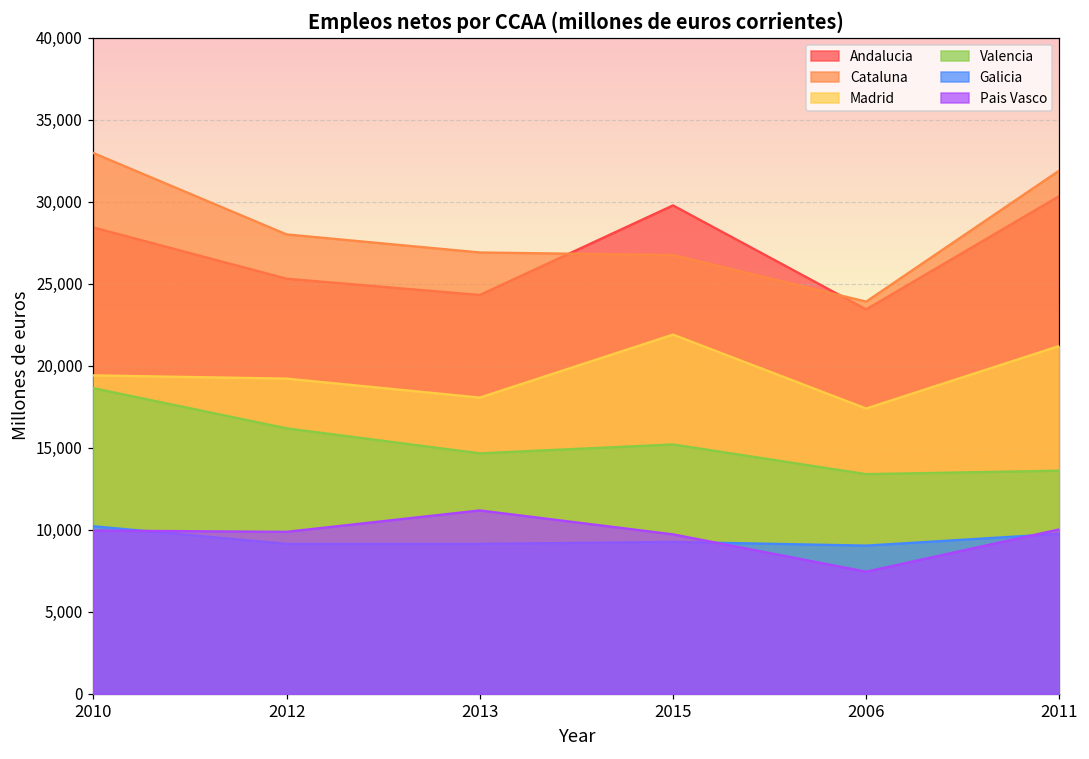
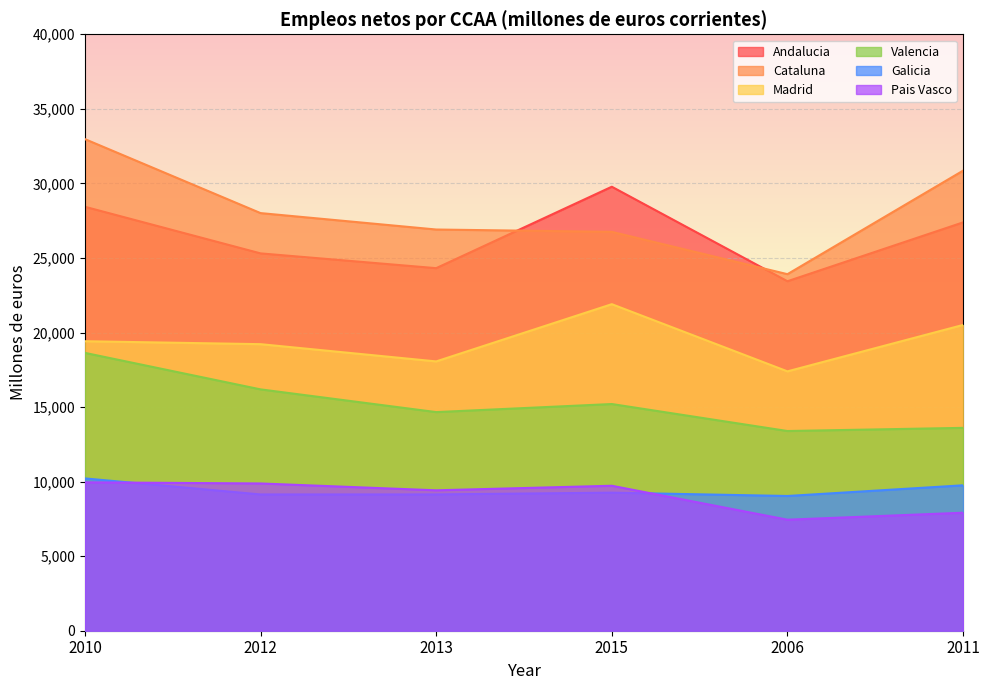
Pais Vasco, 2013: 11,200 -> 9,400
Andalucia, 2011: 30,400 -> 27,400
Cataluna, 2011: 31,900 -> 30,900
Madrid, 2011: 21,200 -> 20,500
Pais Vasco, 2011: 10,000 -> 7,900
